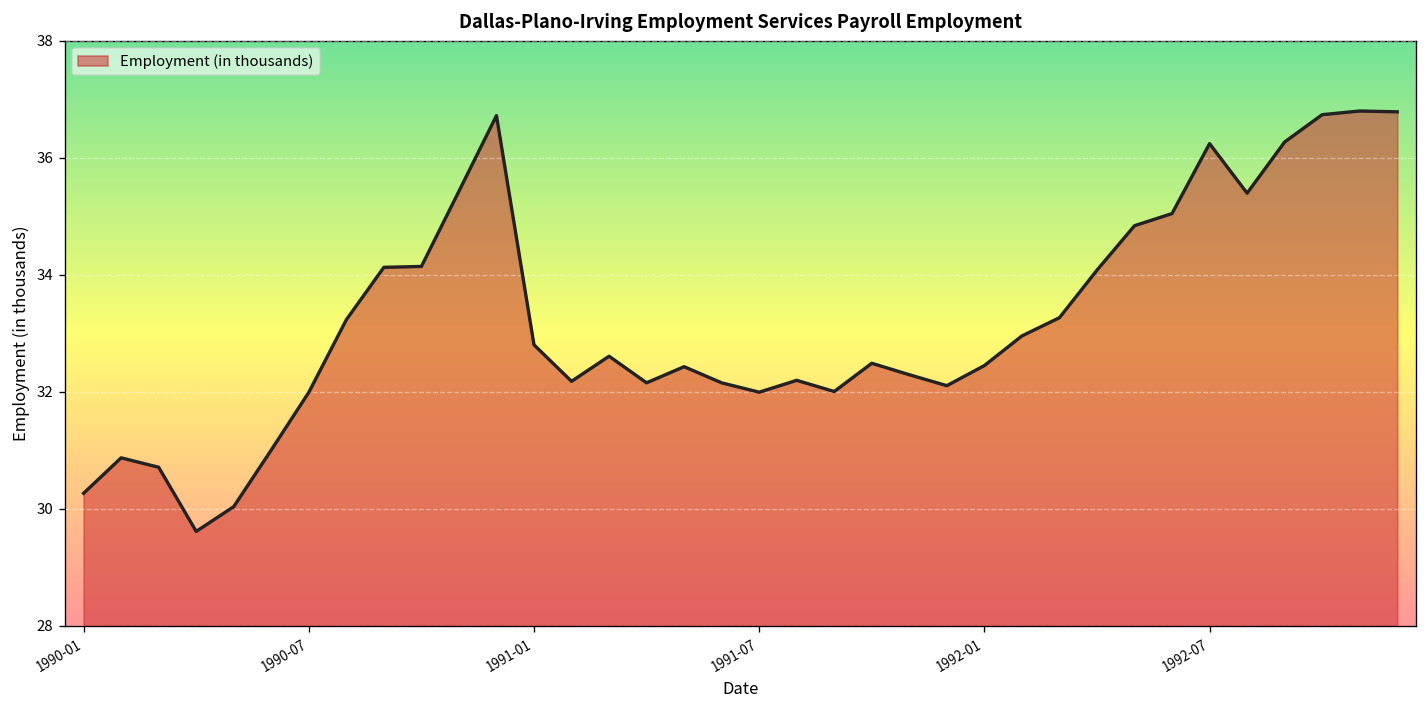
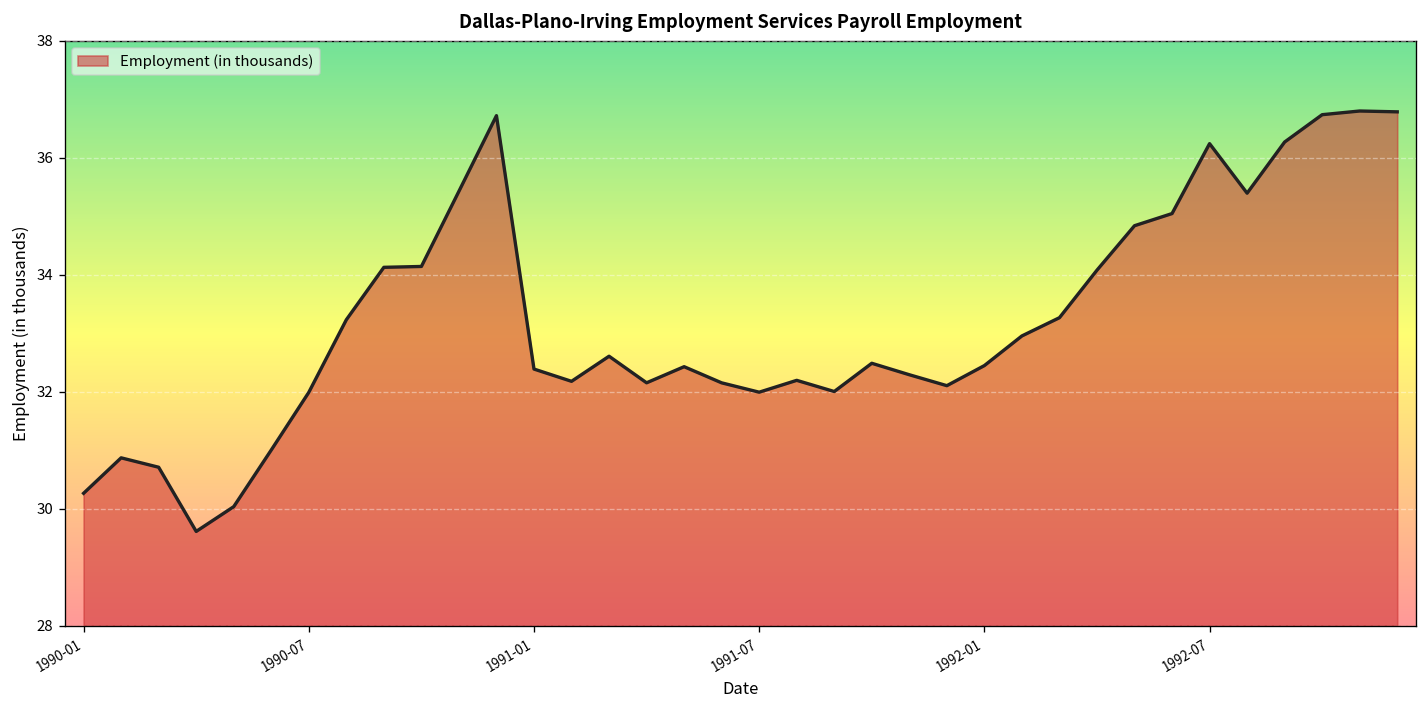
1991-01: 32.8 -> 32.4
